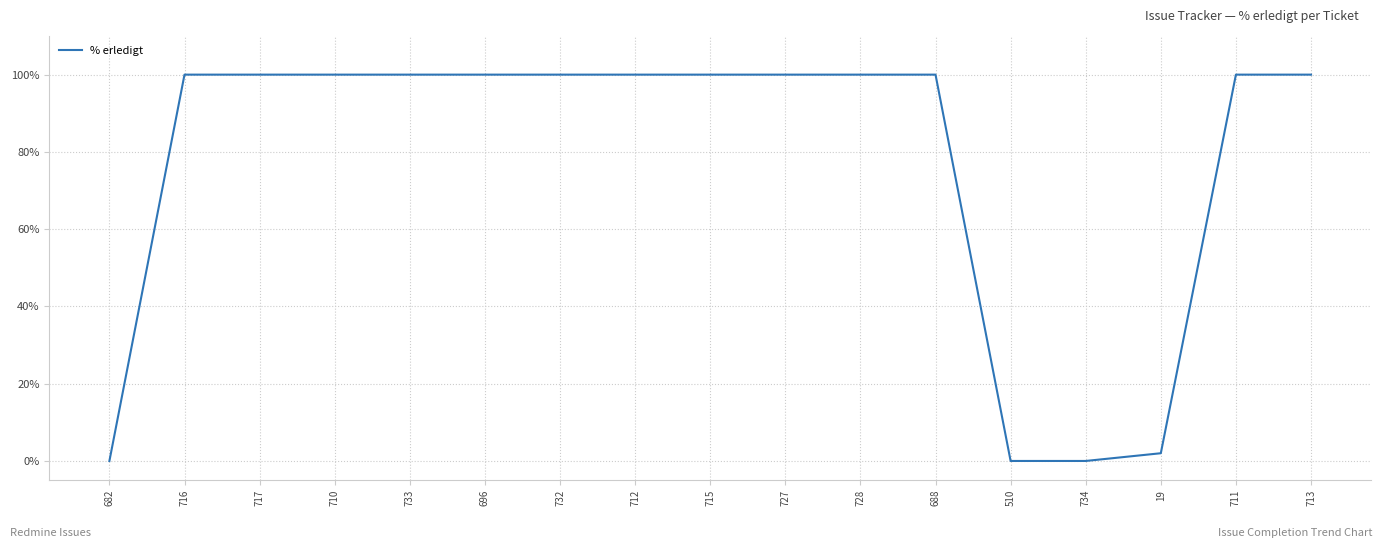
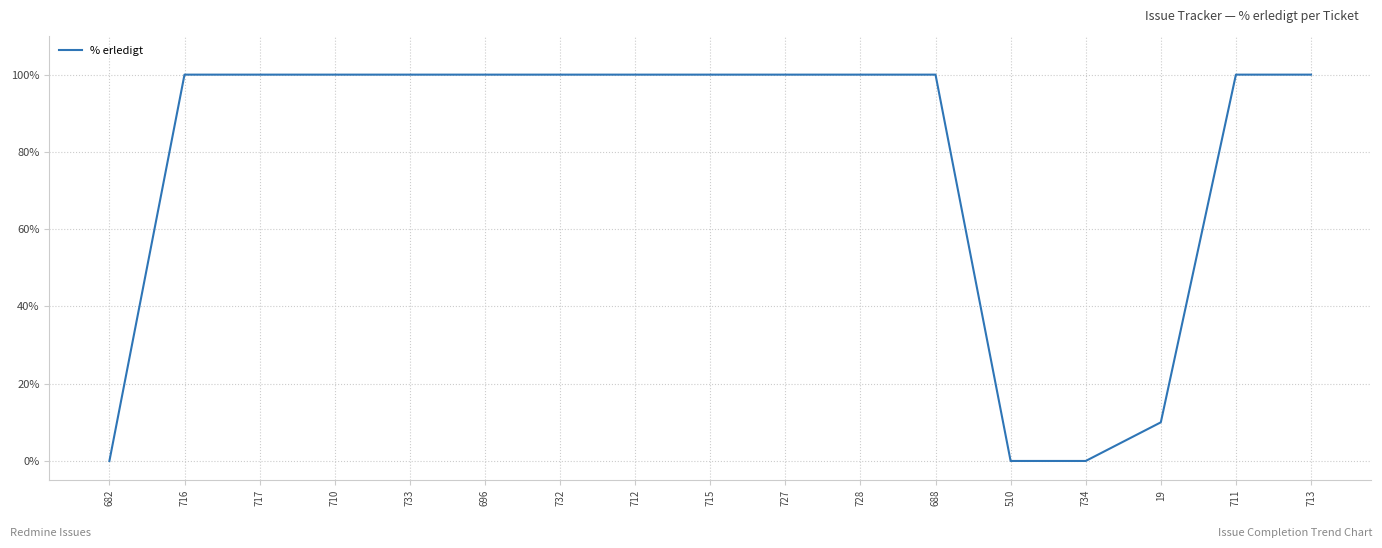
19: 2% -> 10%
